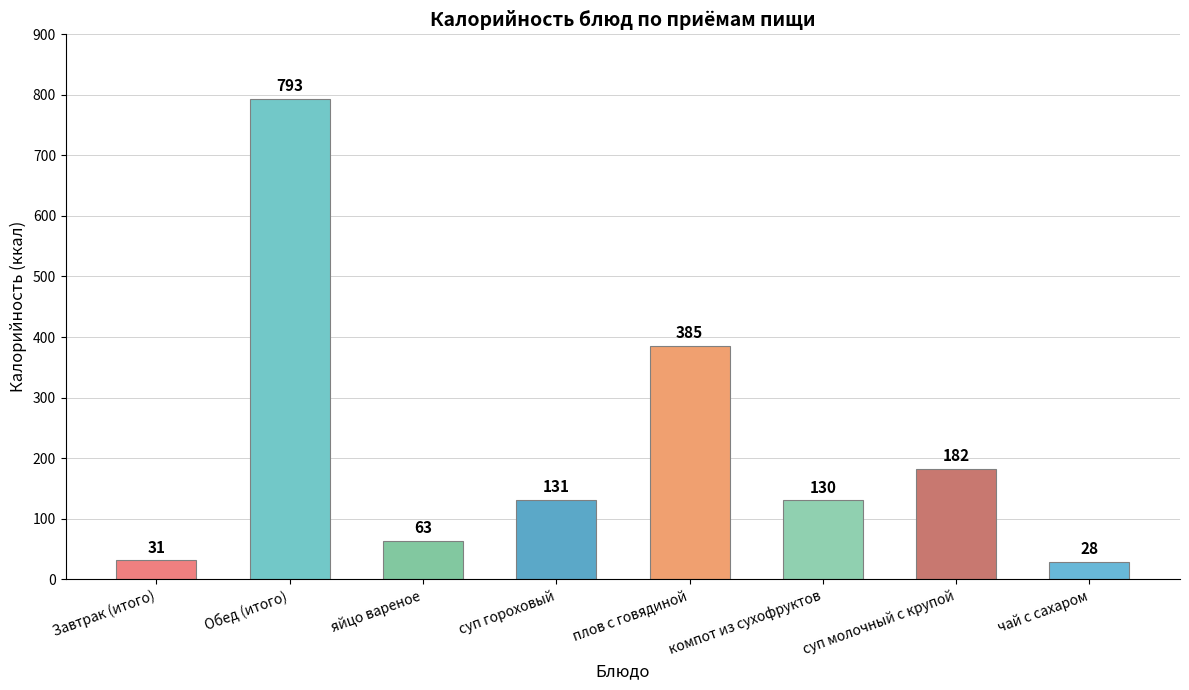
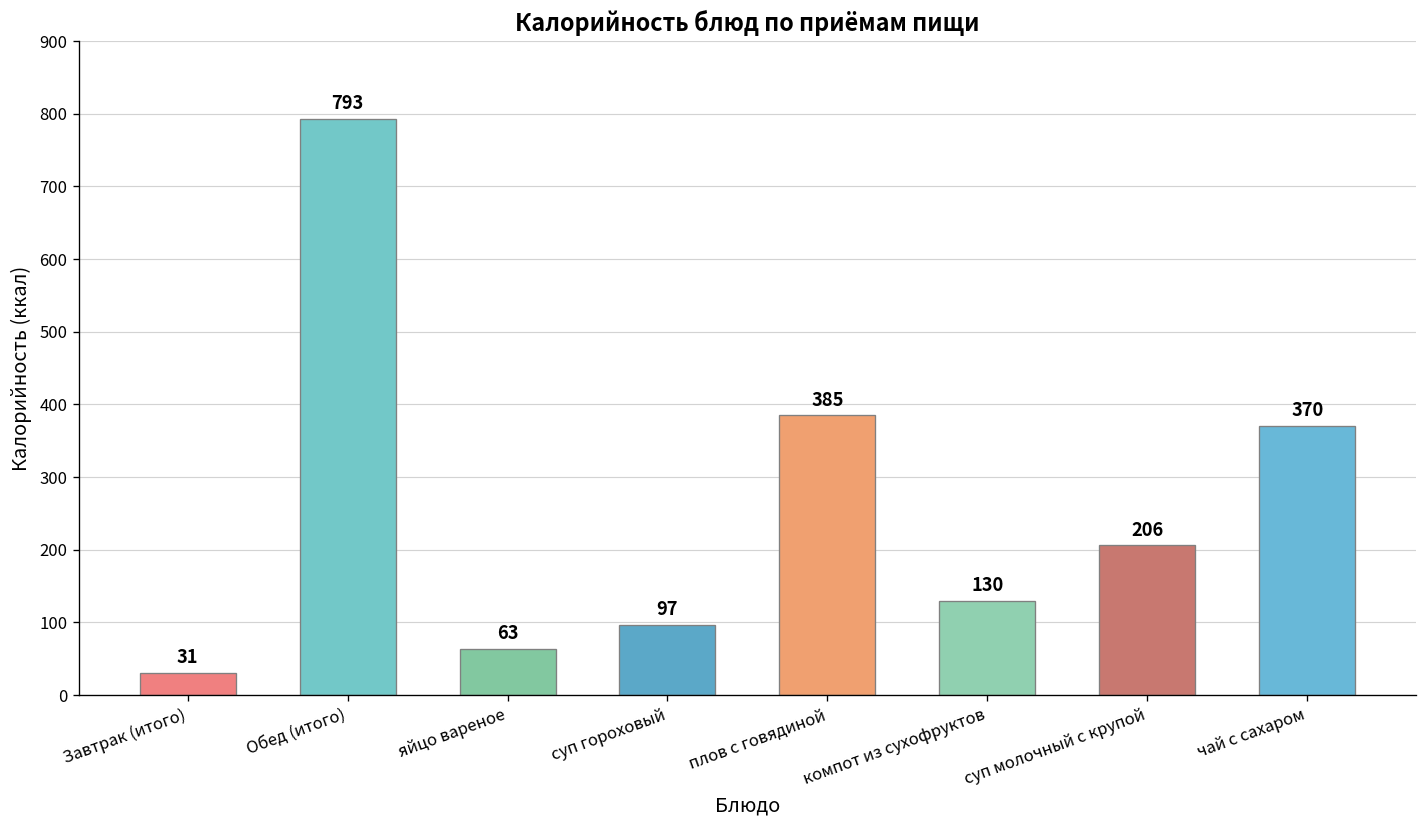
суп гороховый: 131 -> 97
суп молочный с крупой: 182 -> 206
чай с сахаром: 28 -> 370
